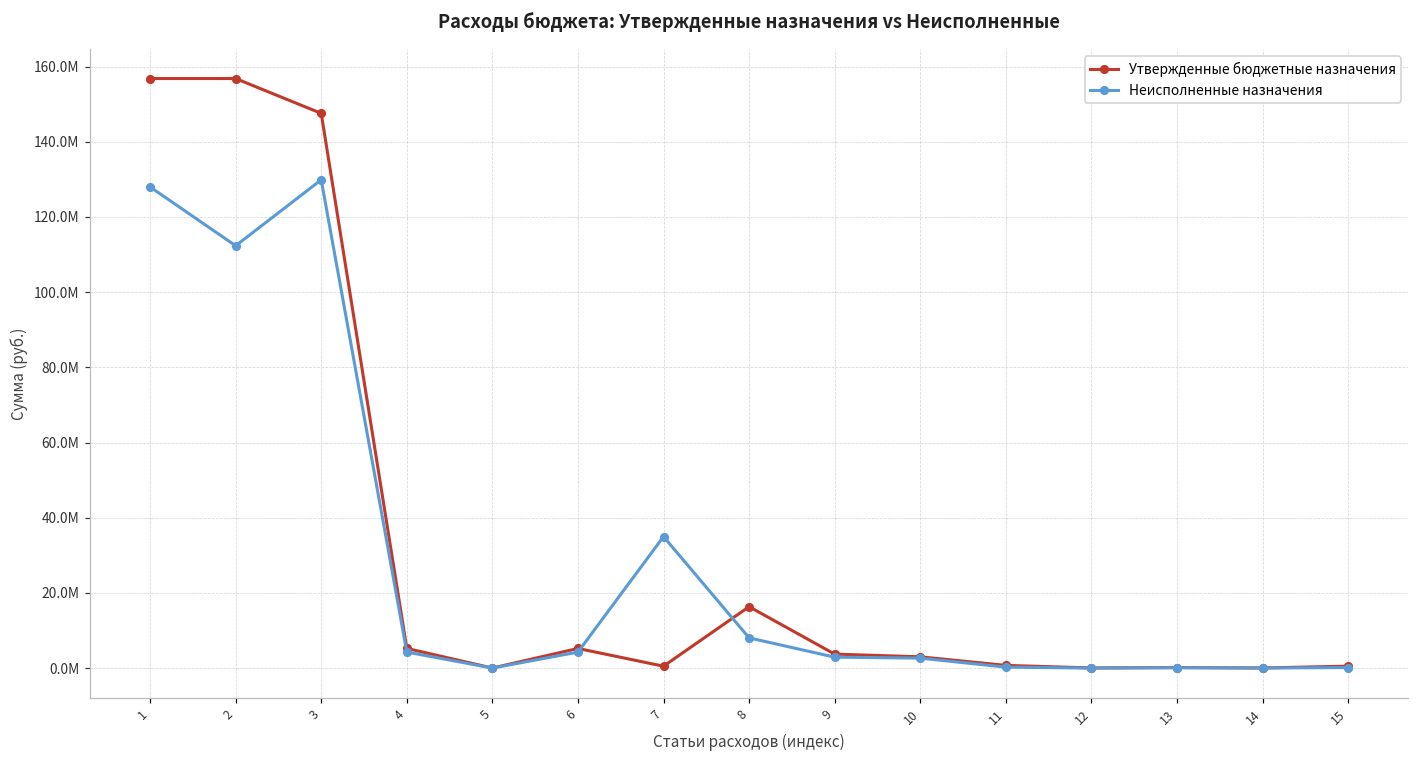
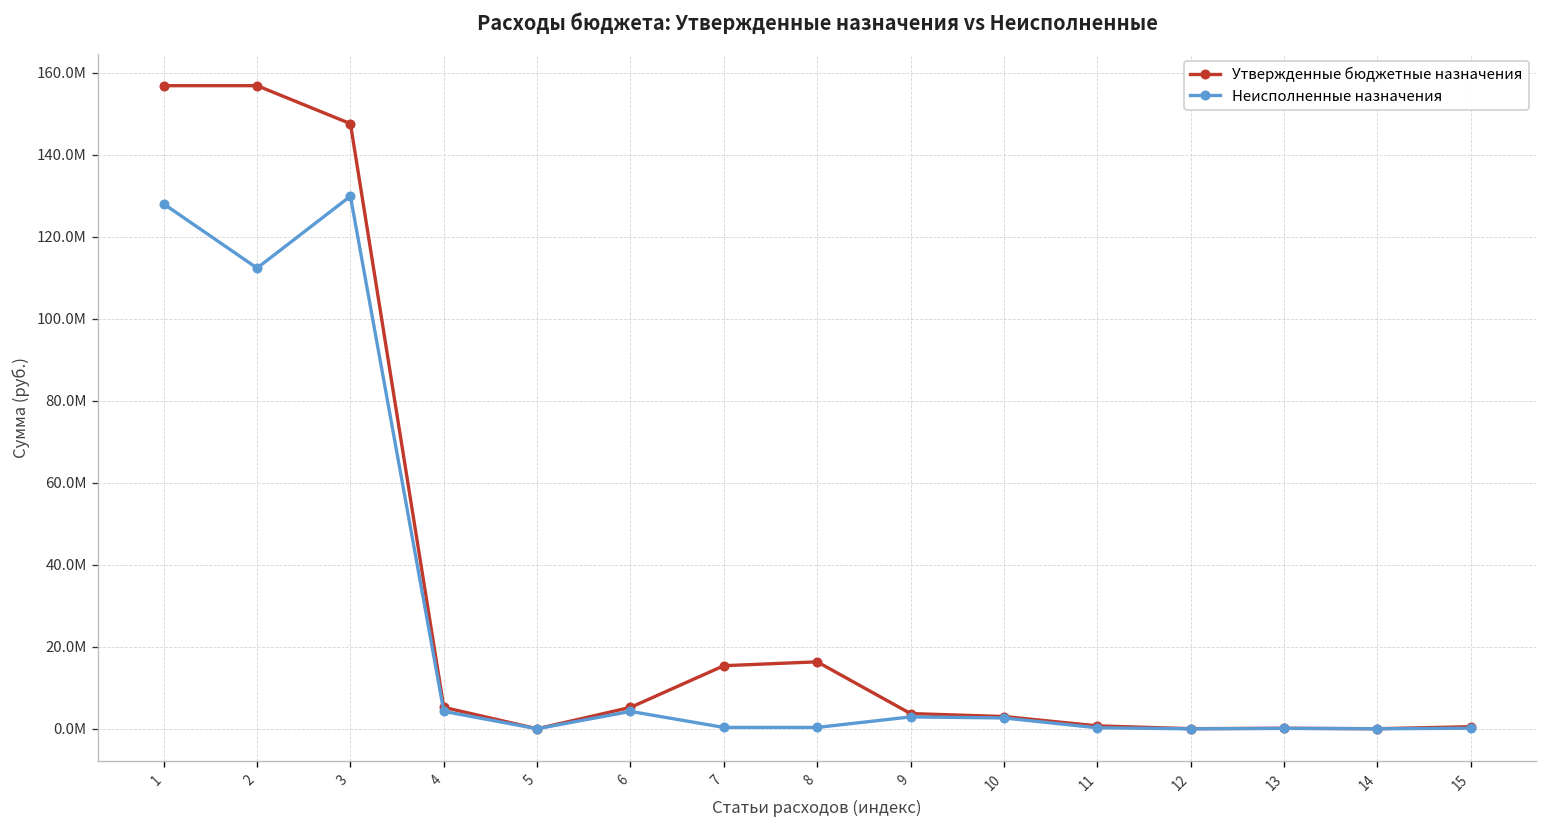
Утвержденные бюджетные назначения, 7: 1000000 -> 15000000
Неисполненные назначения, 7: 35000000 -> 0
Неисполненные назначения, 8: 8000000 -> 0
